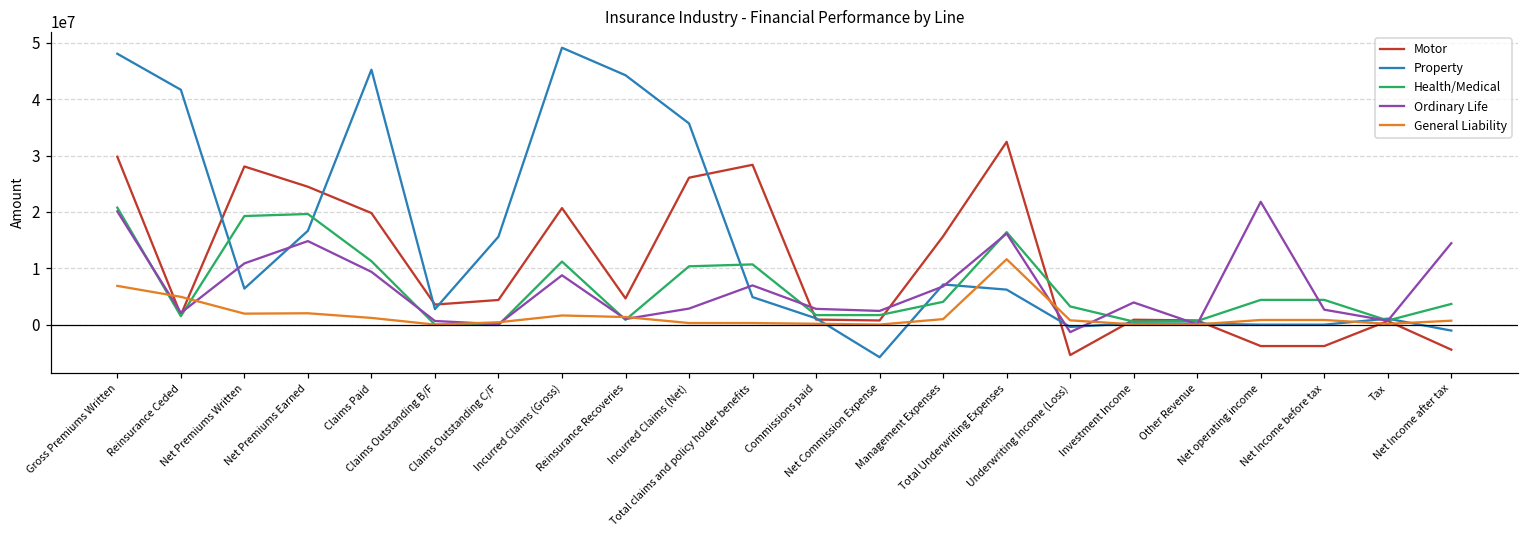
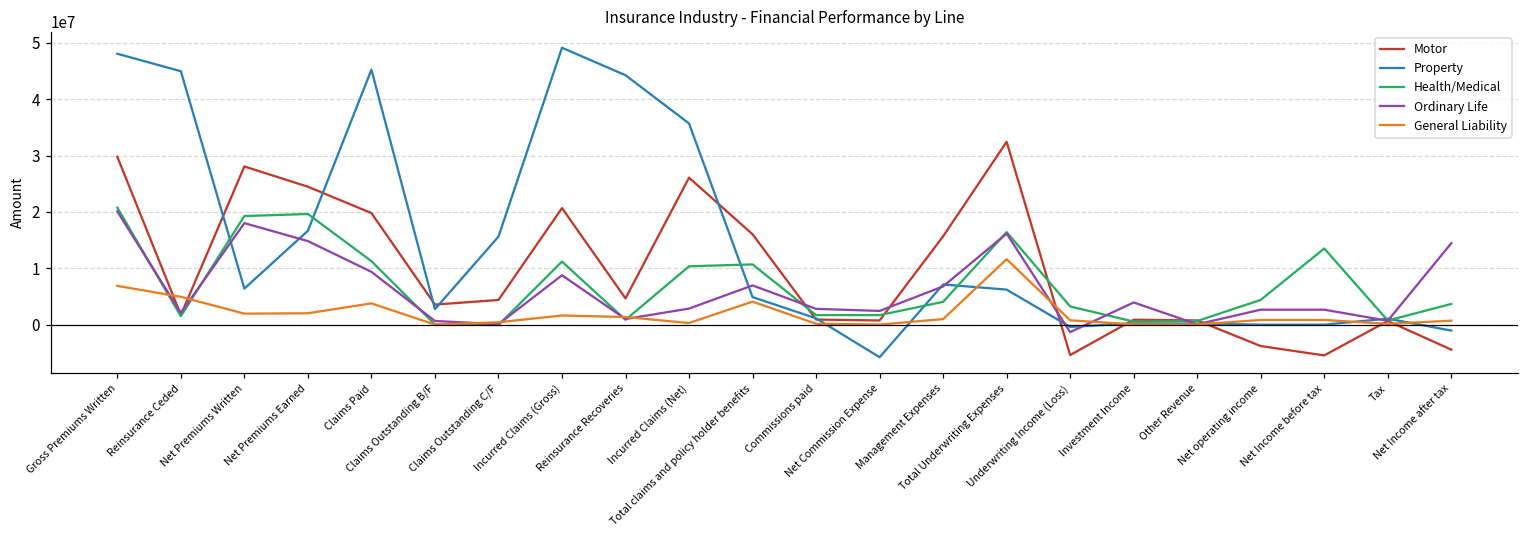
Property, Reinsurance Ceded: 42000000 -> 45000000
Ordinary Life, Net Premiums Written: 11000000 -> 18000000
General Liability, Claims Paid: 1000000 -> 4000000
Motor, Total claims and policy holder benefits: 28000000 -> 16000000
General Liability, Total claims and policy holder benefits: 0 -> 4000000
Ordinary Life, Net operating income: 22000000 -> 3000000
Motor, Net Income before tax: -4000000 -> -5000000
Health/Medical, Net Income before tax: 4000000 -> 14000000
